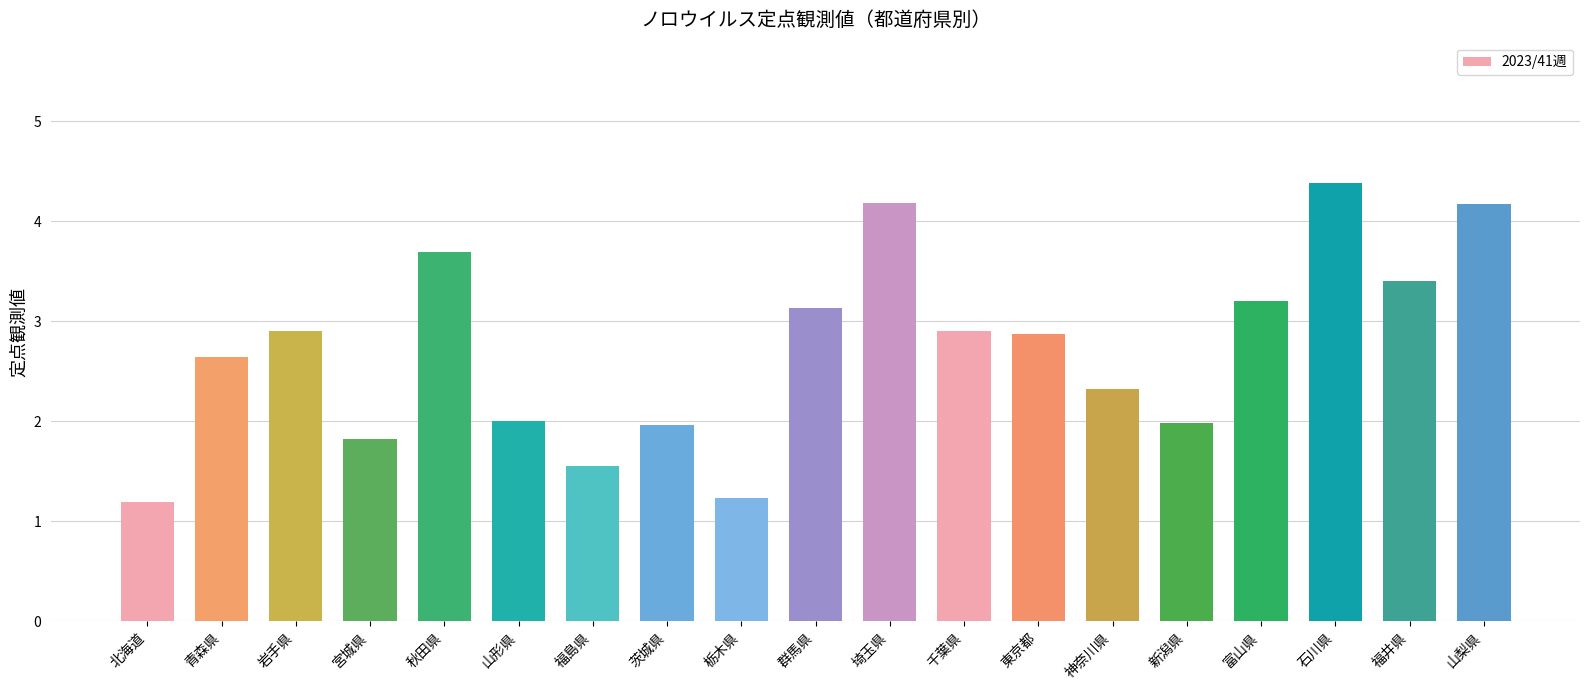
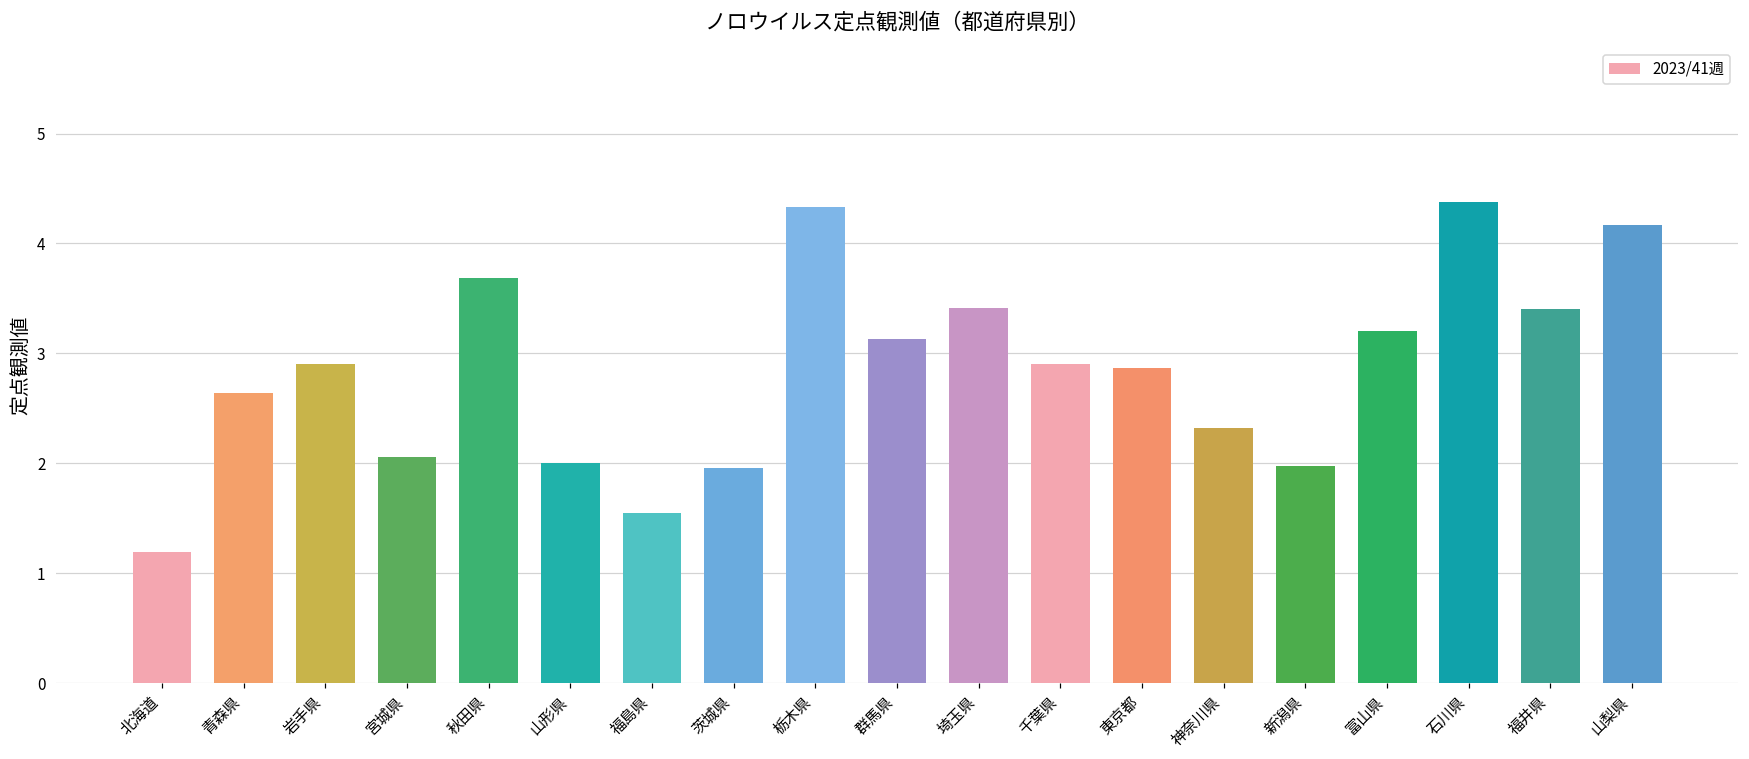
宮城県: 1.8 -> 2.1
栃木県: 1.2 -> 4.3
埼玉県: 4.2 -> 3.4
